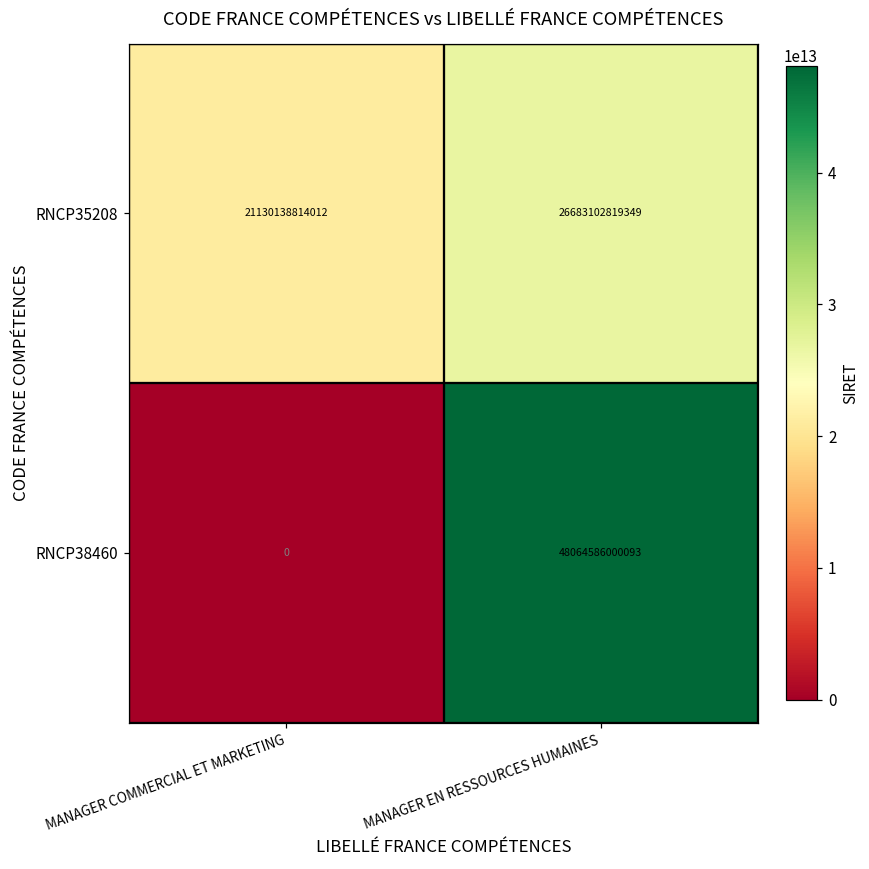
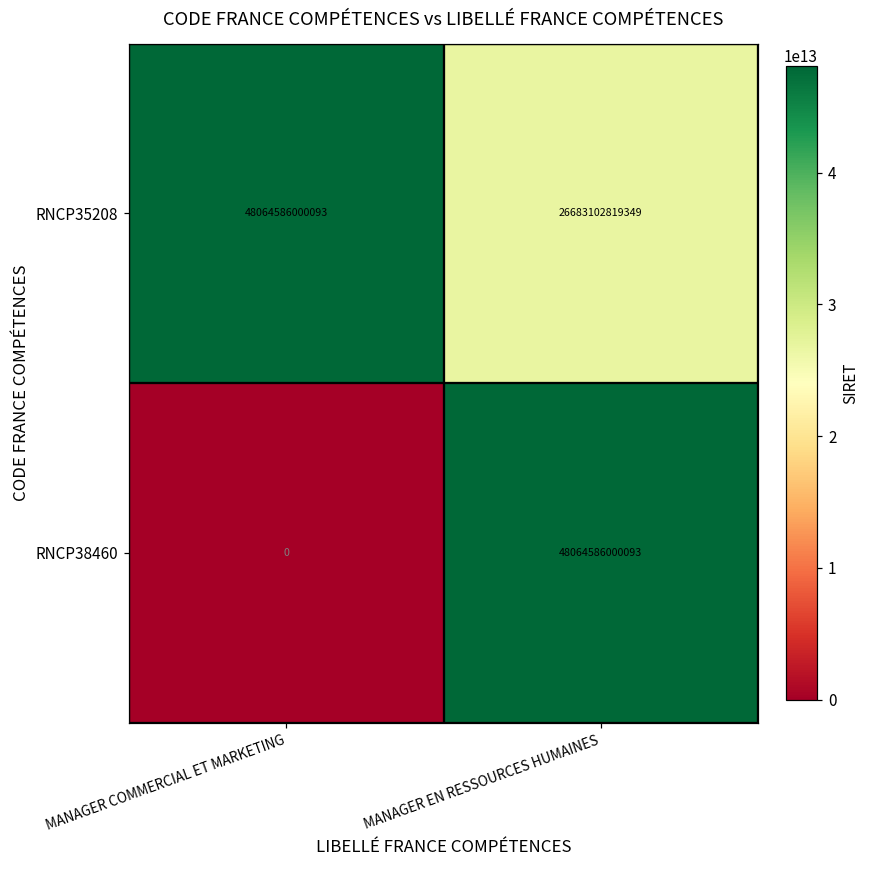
RNCP35208, MANAGER COMMERCIAL ET MARKETING: 21130138814012 -> 48064586000093
